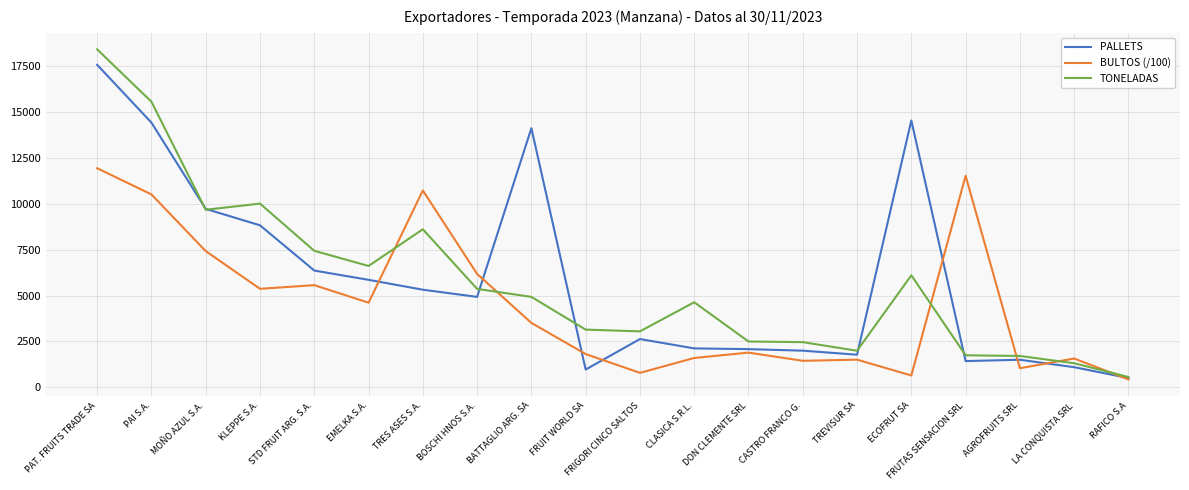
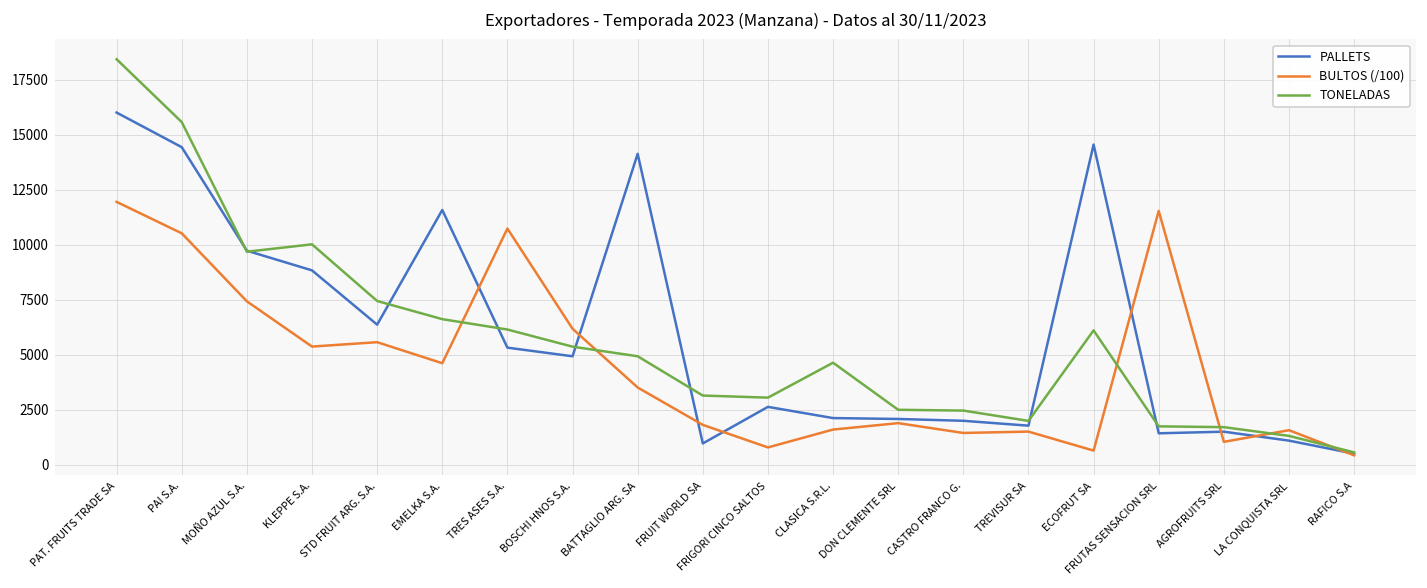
PALLETS, PAT. FRUITS TRADE SA: 17600 -> 16000
PALLETS, EMELKA S.A.: 5900 -> 11600
TONELADAS, TRES ASES S.A.: 8600 -> 6100
